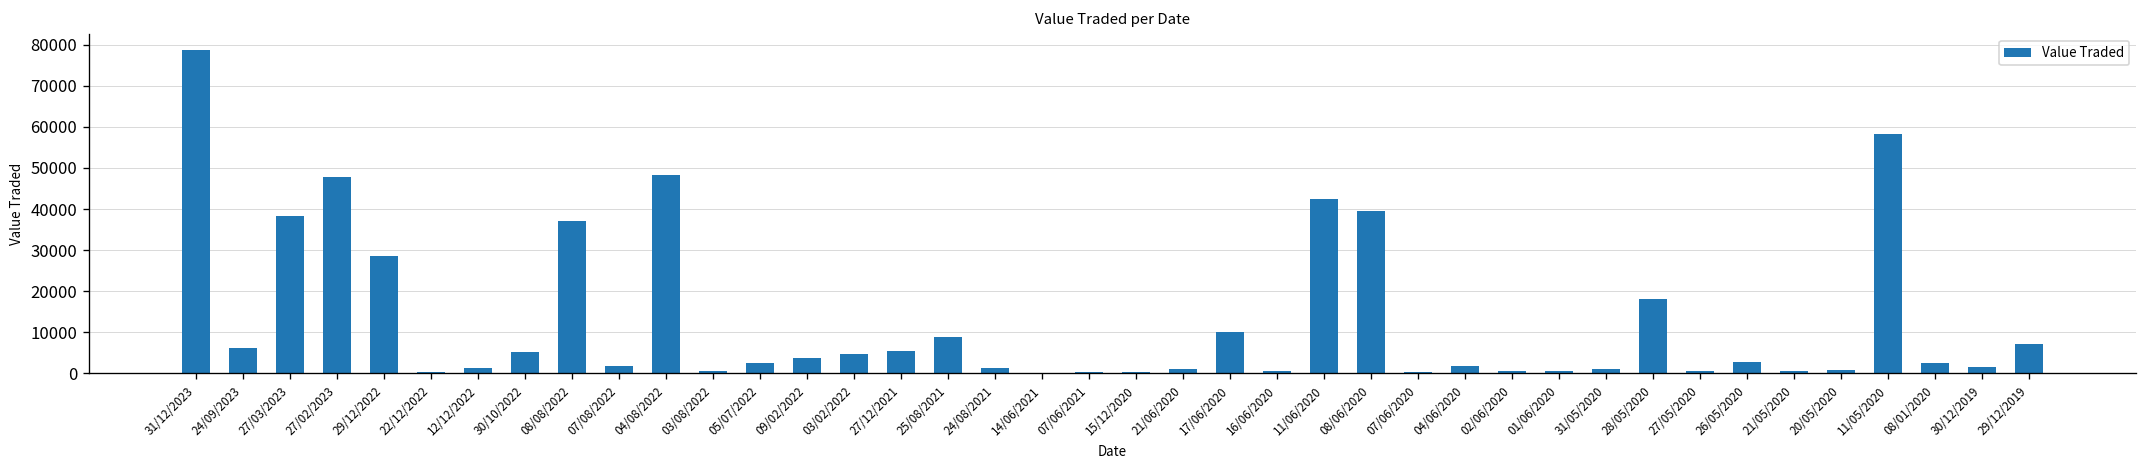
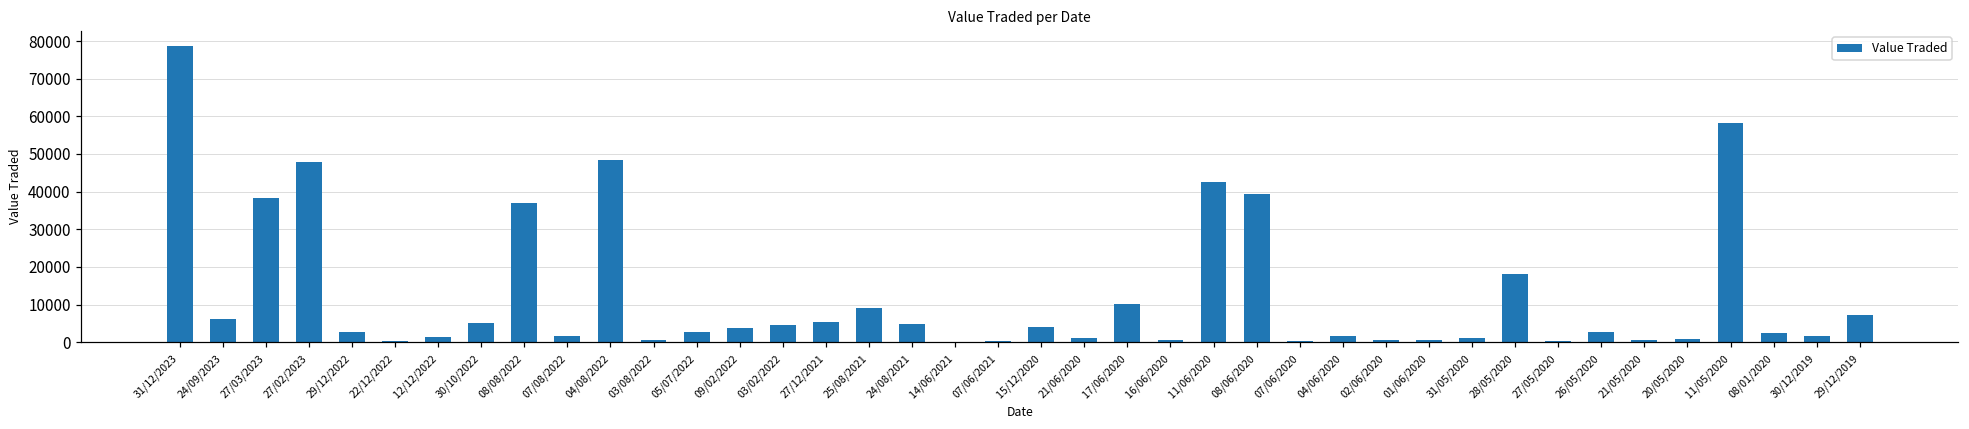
29/12/2022: 29000 -> 3000
24/08/2021: 1000 -> 5000
15/12/2020: 0 -> 4000
